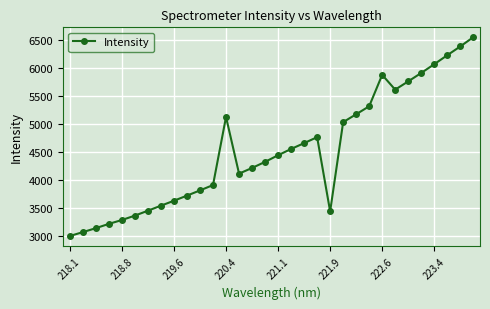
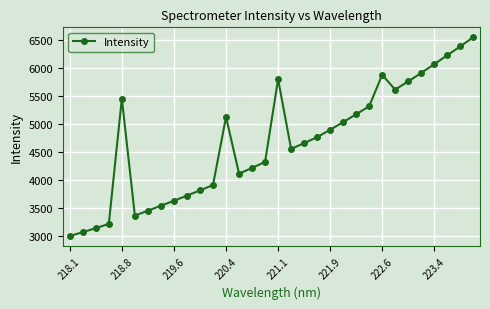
218.8: 3300 -> 5500
221.1: 4400 -> 5800
221.9: 3400 -> 4900
